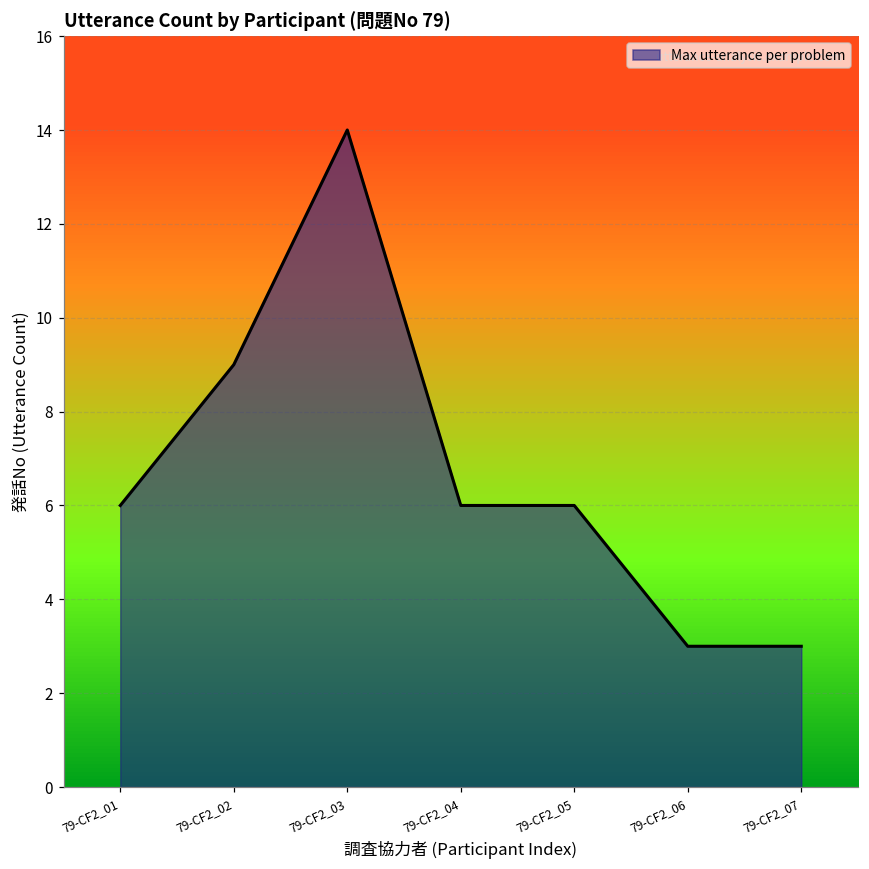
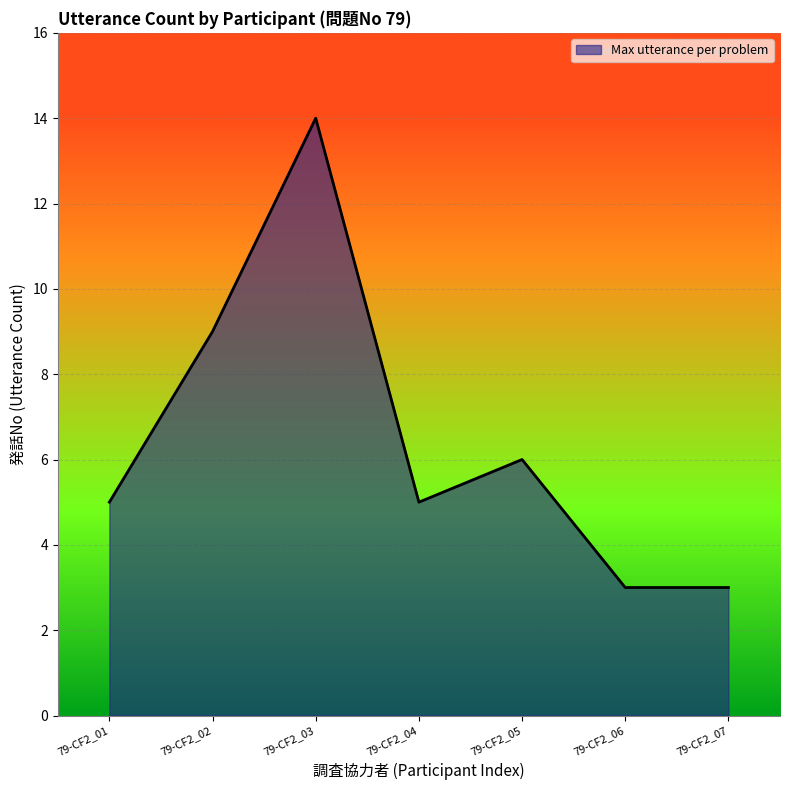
79-CF2_01: 6 -> 5
79-CF2_04: 6 -> 5
